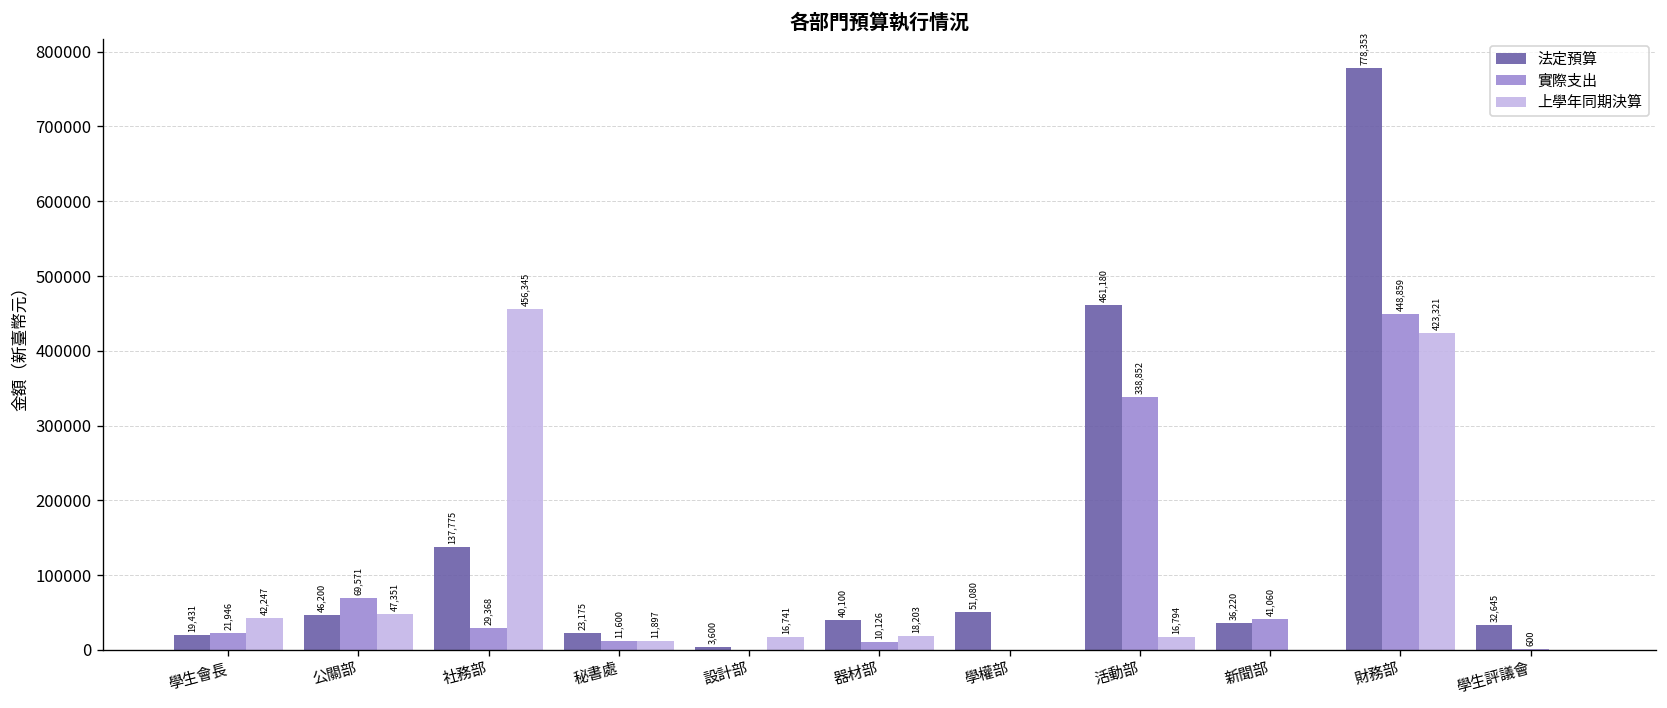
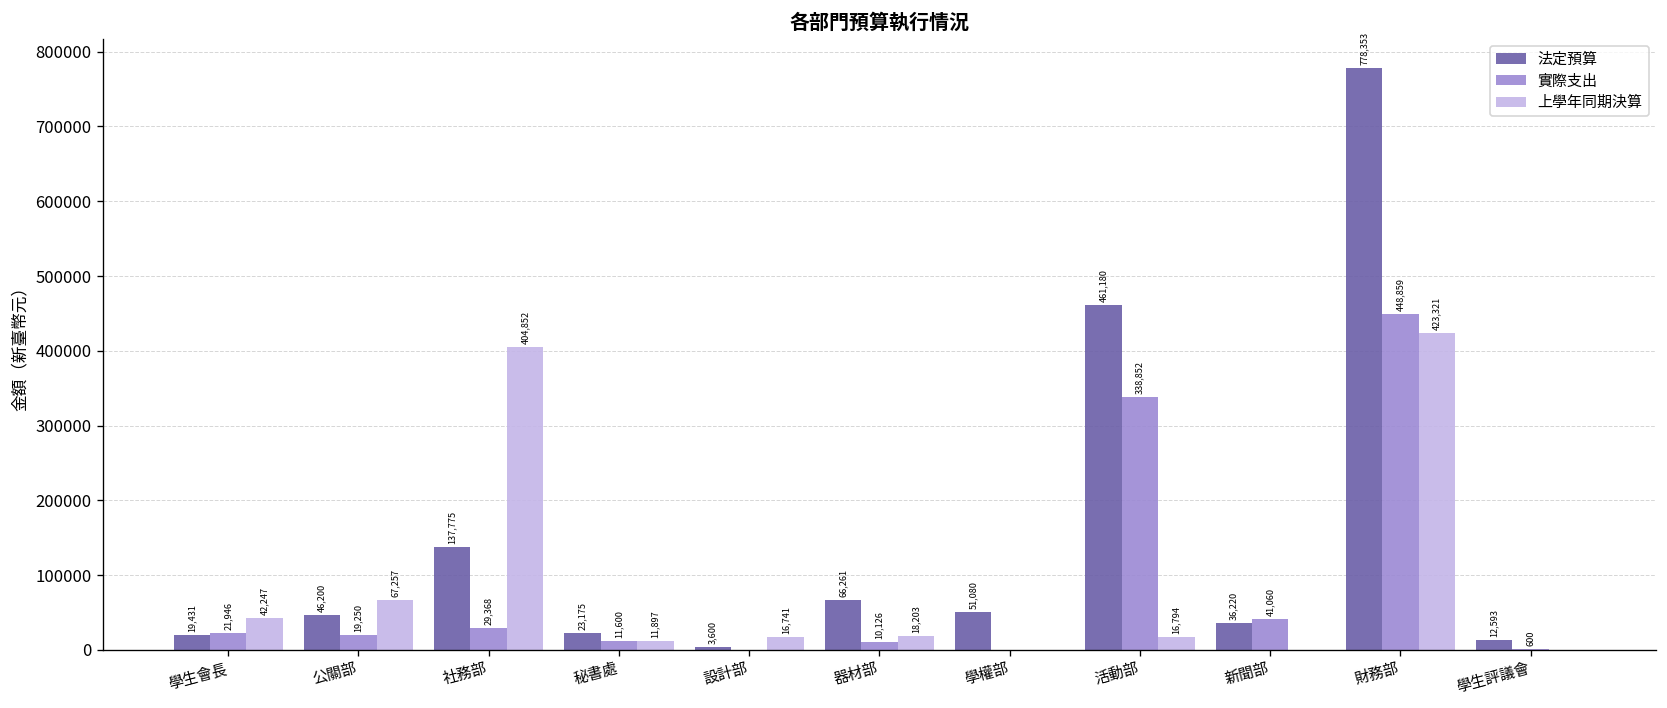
實際支出, 公關部: 69,571 -> 19,250
上學年同期決算, 公關部: 47,351 -> 67,257
上學年同期決算, 社務部: 456,345 -> 404,852
法定預算, 器材部: 40,100 -> 66,261
法定預算, 學生評議會: 32,645 -> 12,593
